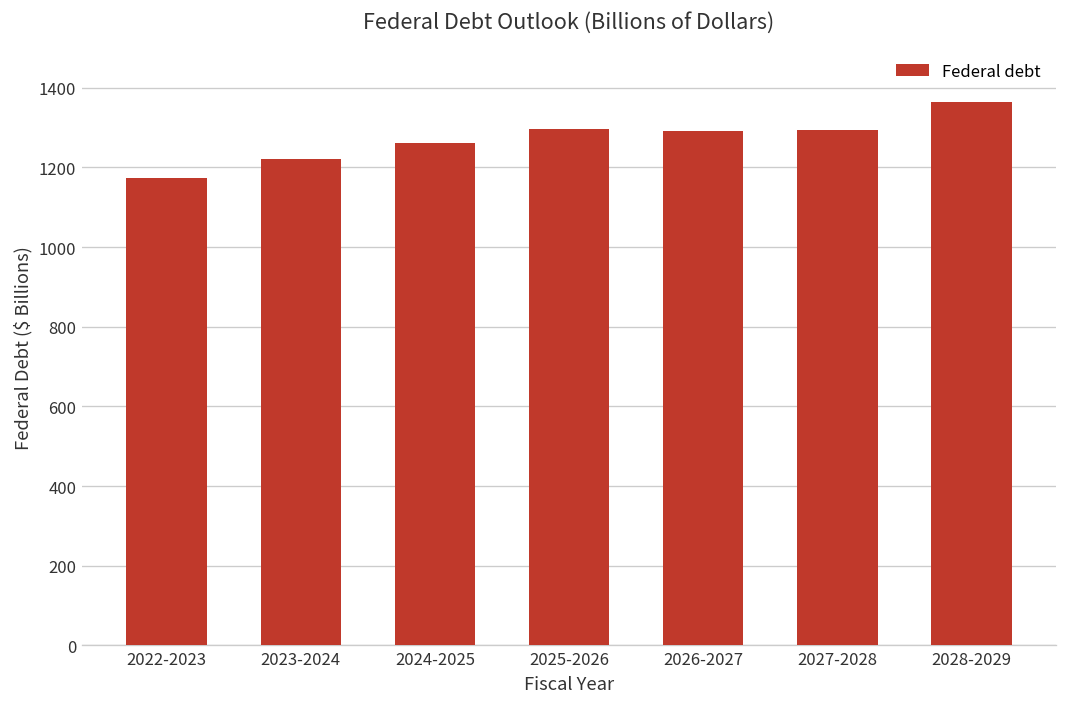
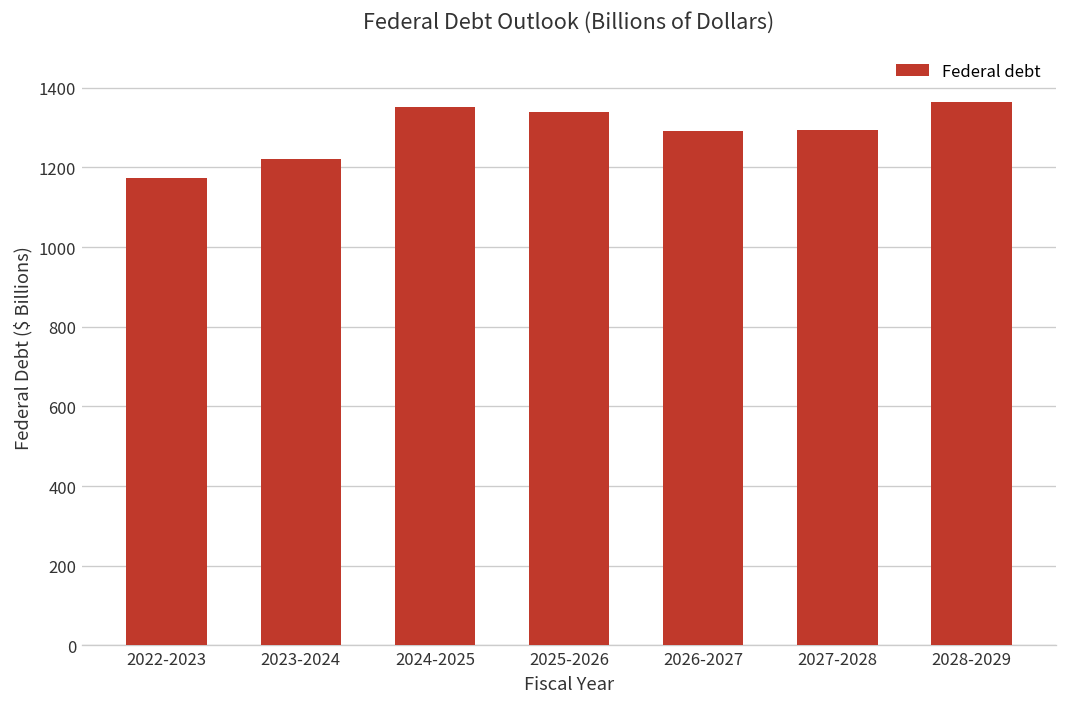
2024-2025: 1260 -> 1350
2025-2026: 1300 -> 1340
